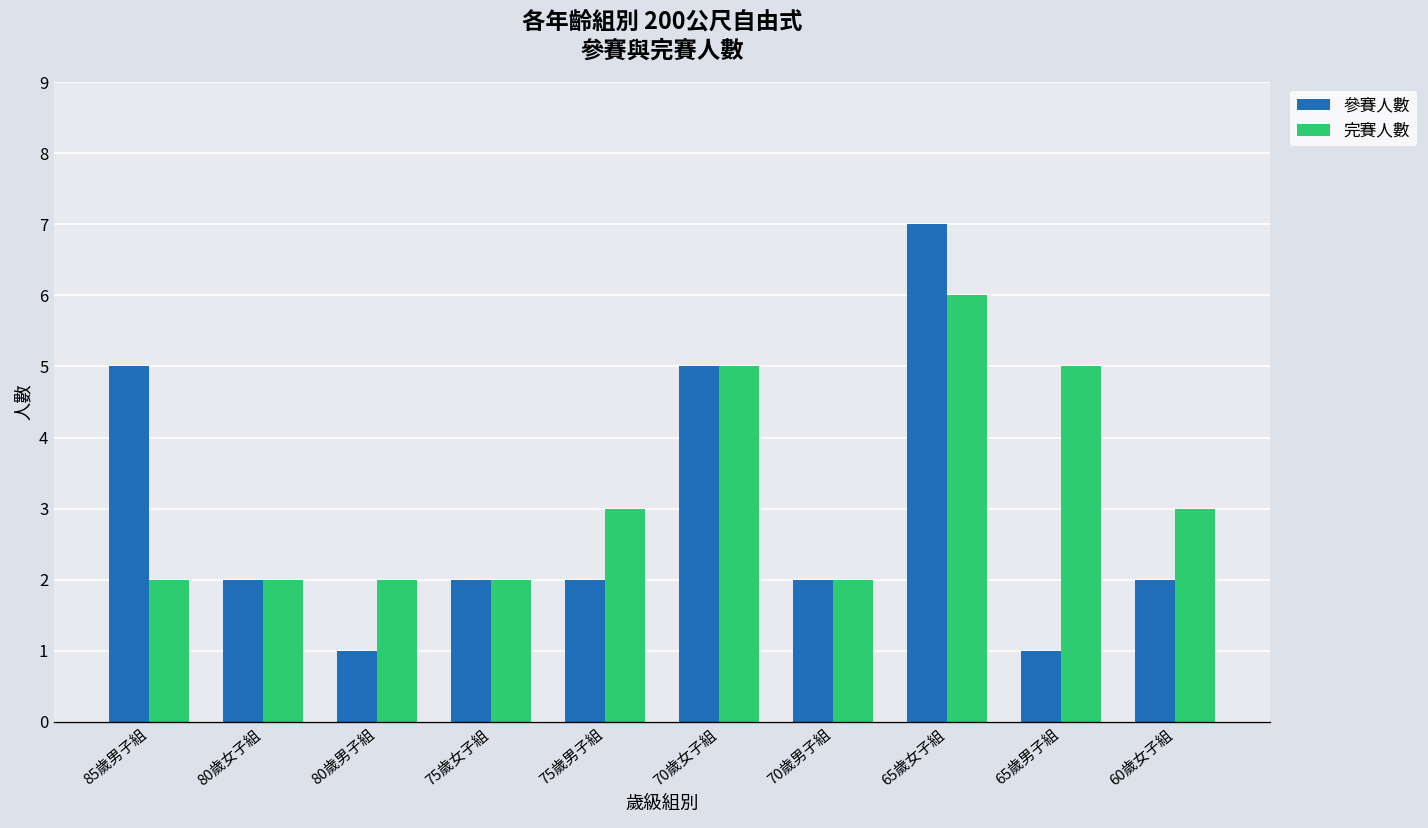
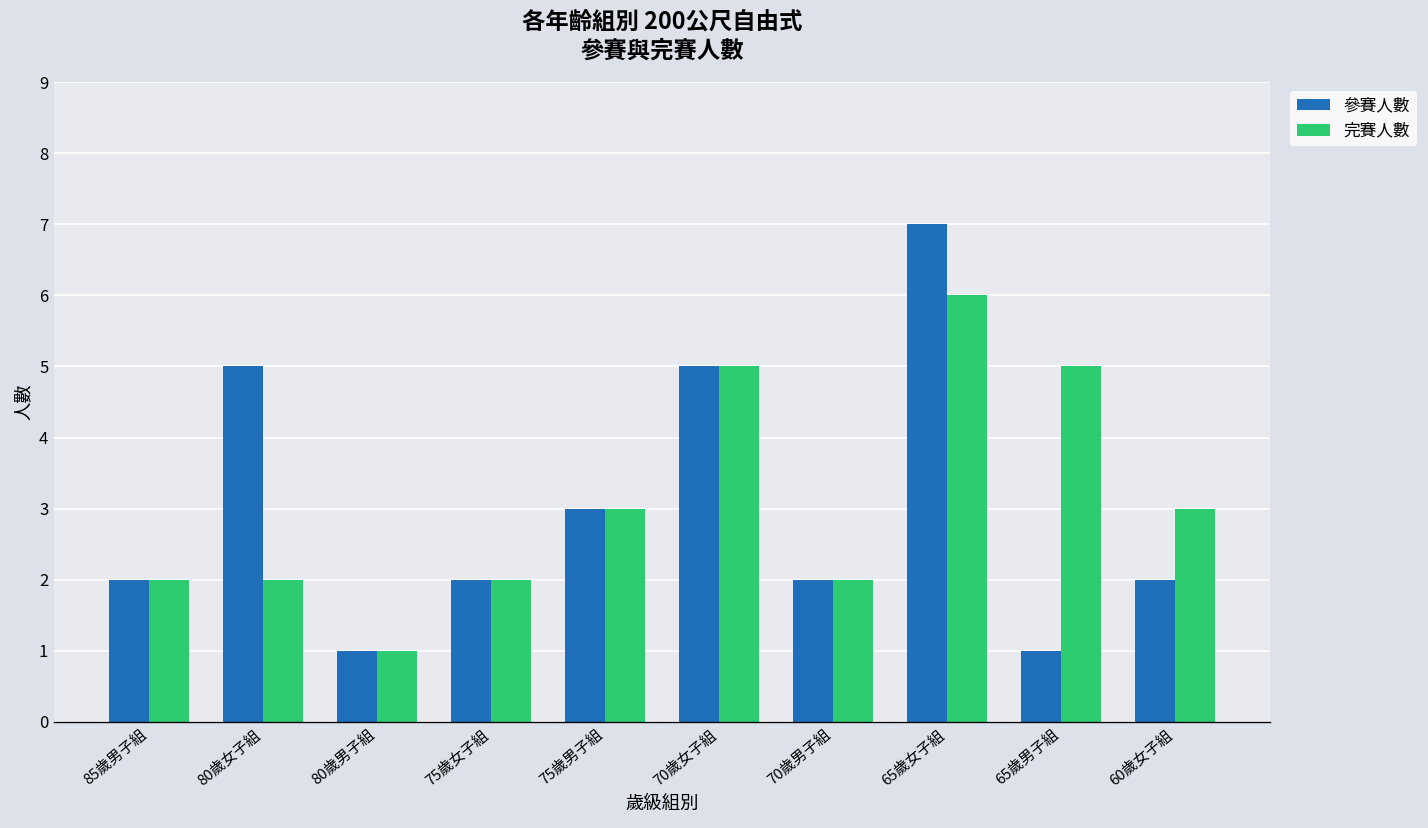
參賽人數, 85歲男子組: 5 -> 2
參賽人數, 80歲女子組: 2 -> 5
完賽人數, 80歲男子組: 2 -> 1
參賽人數, 75歲男子組: 2 -> 3
